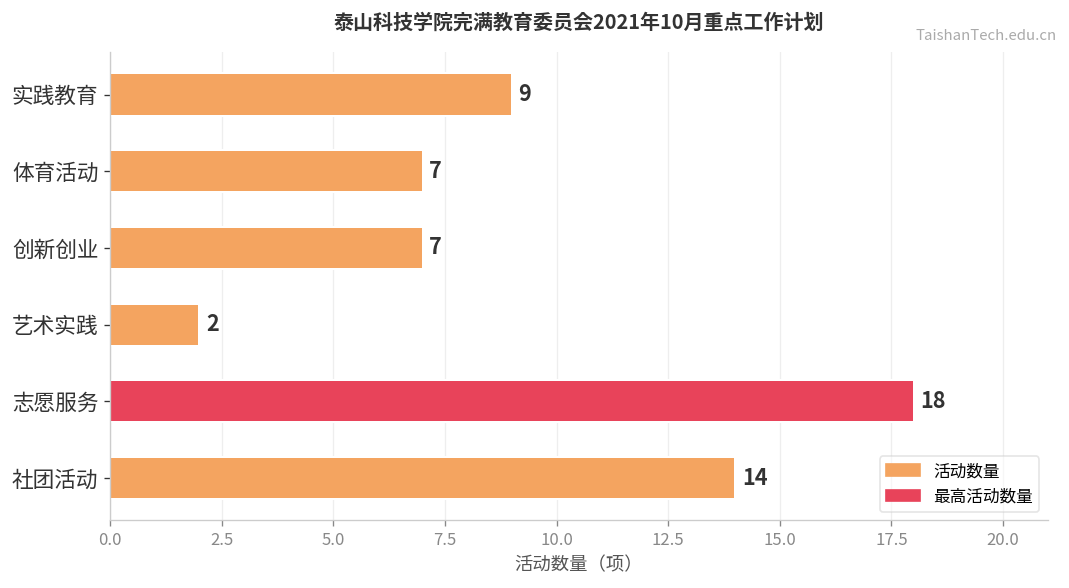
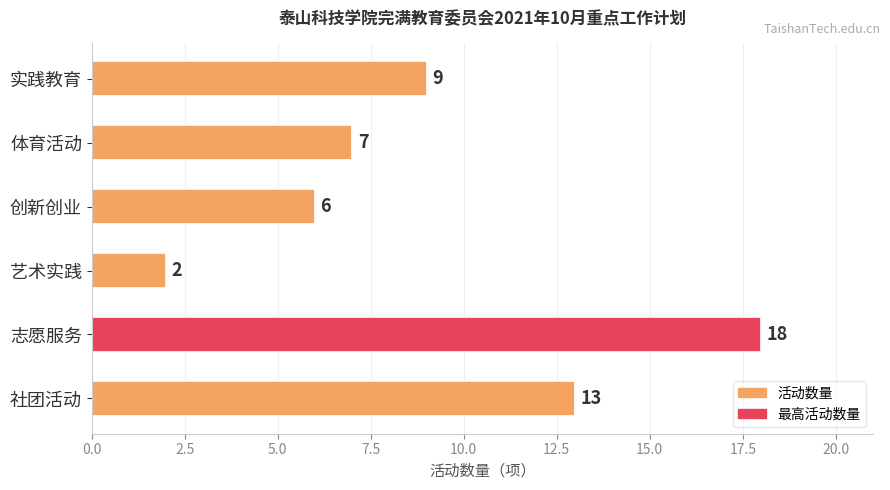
创新创业: 7 -> 6
社团活动: 14 -> 13
